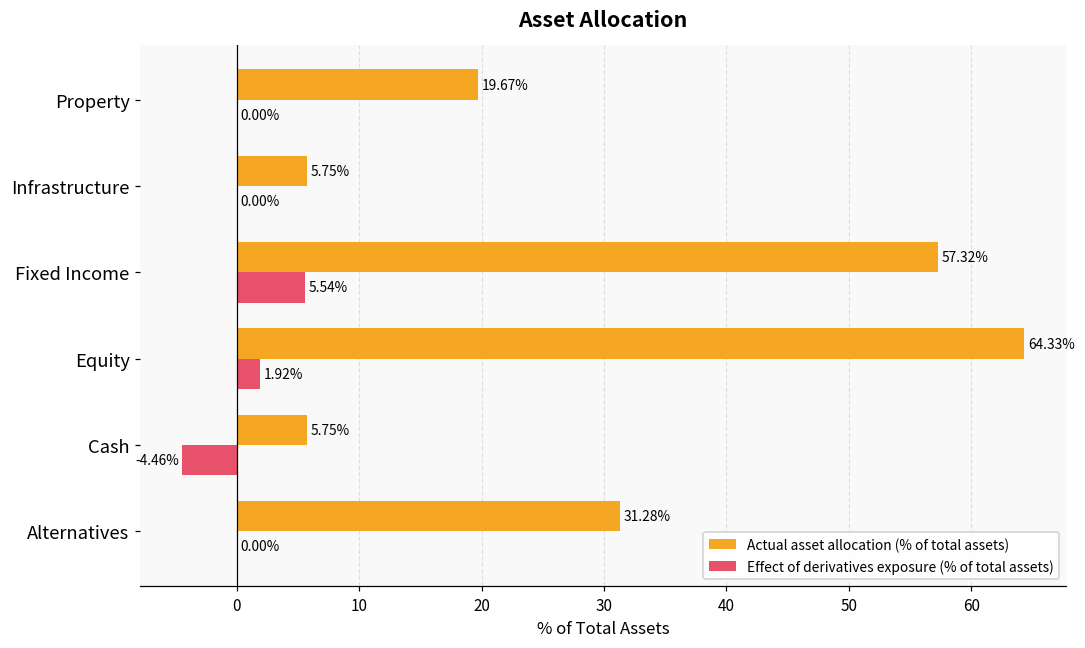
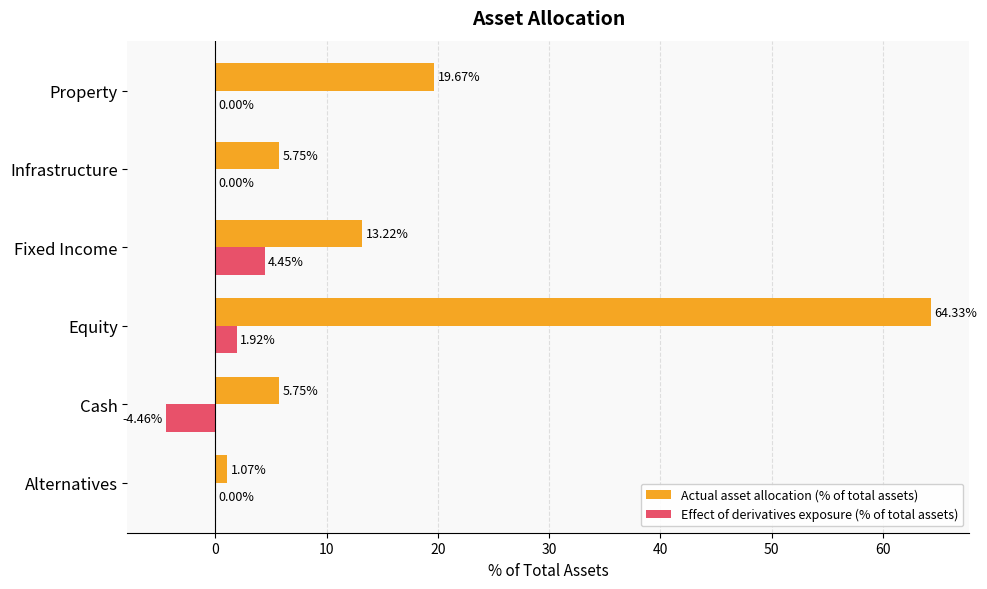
Actual asset allocation (% of total assets), Fixed Income: 57.32% -> 13.22%
Effect of derivatives exposure (% of total assets), Fixed Income: 5.54% -> 4.45%
Actual asset allocation (% of total assets), Alternatives: 31.28% -> 1.07%
